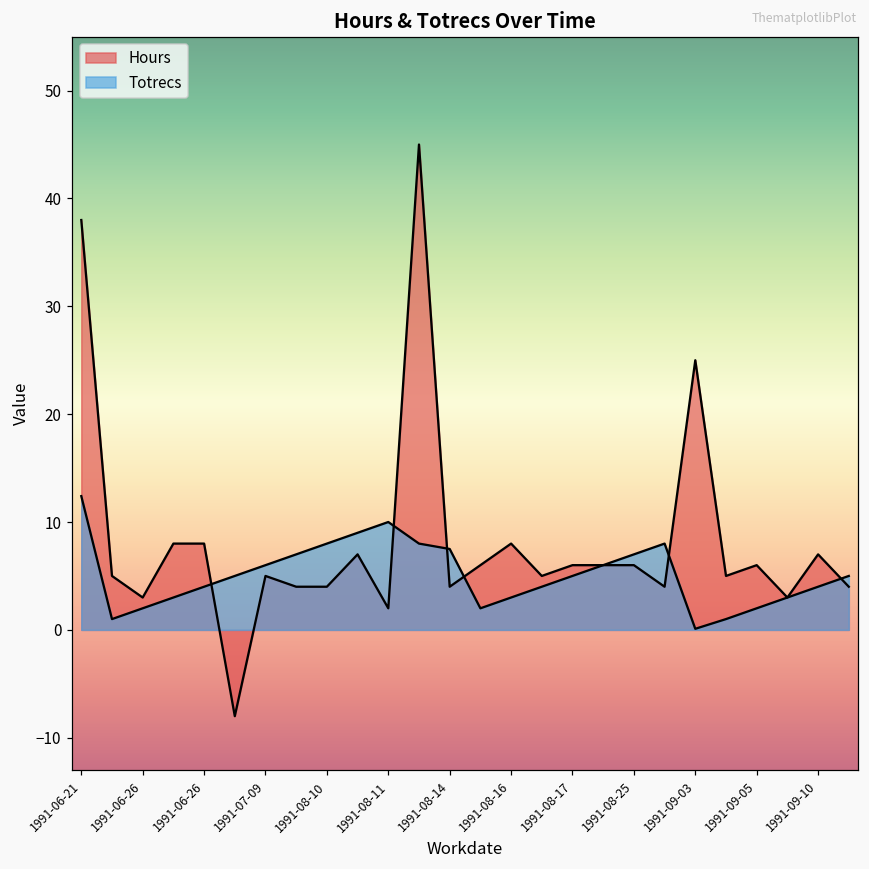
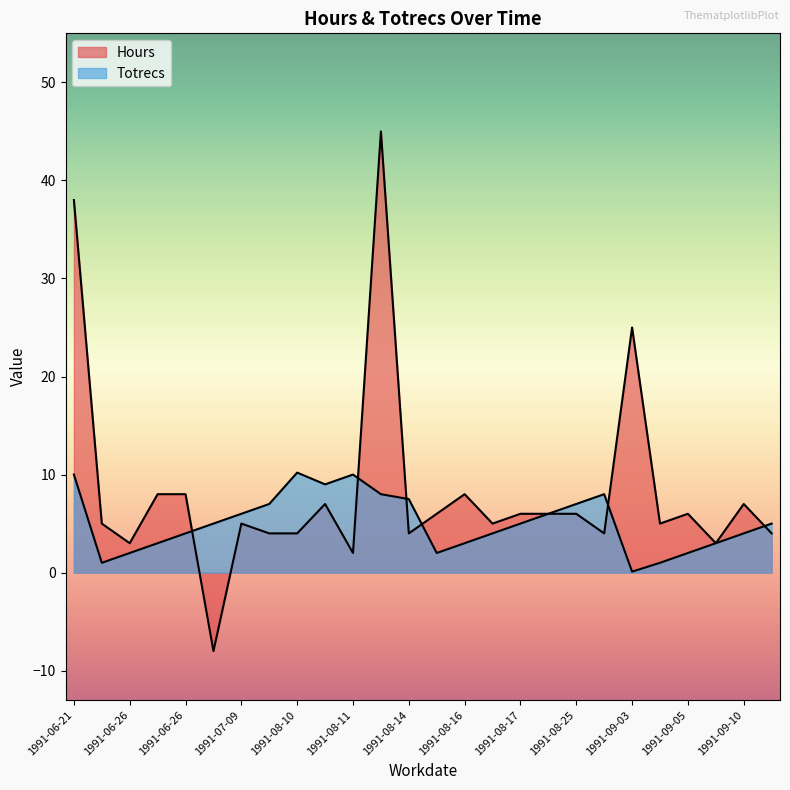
Totrecs, 1991-06-21: 12 -> 10
Totrecs, 1991-08-10: 8 -> 10
